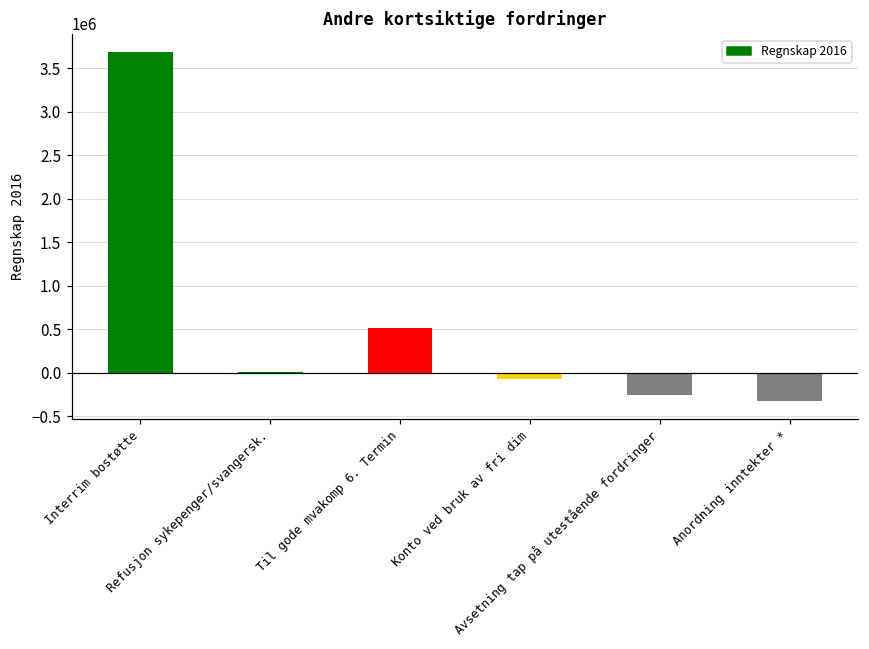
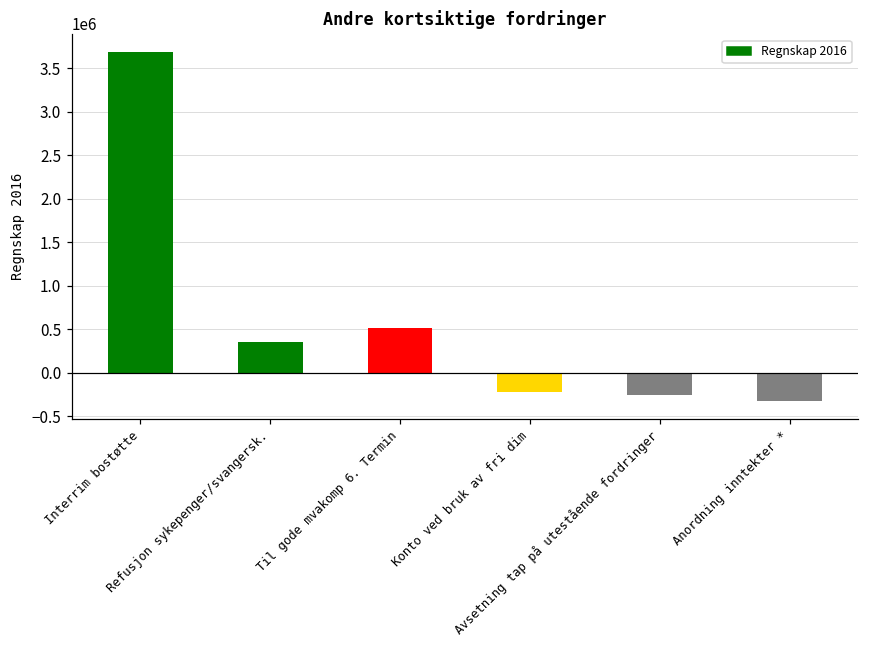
Refusjon sykepenger/svangersk.: 0 -> 400000
Konto ved bruk av fri dim: -100000 -> -200000
